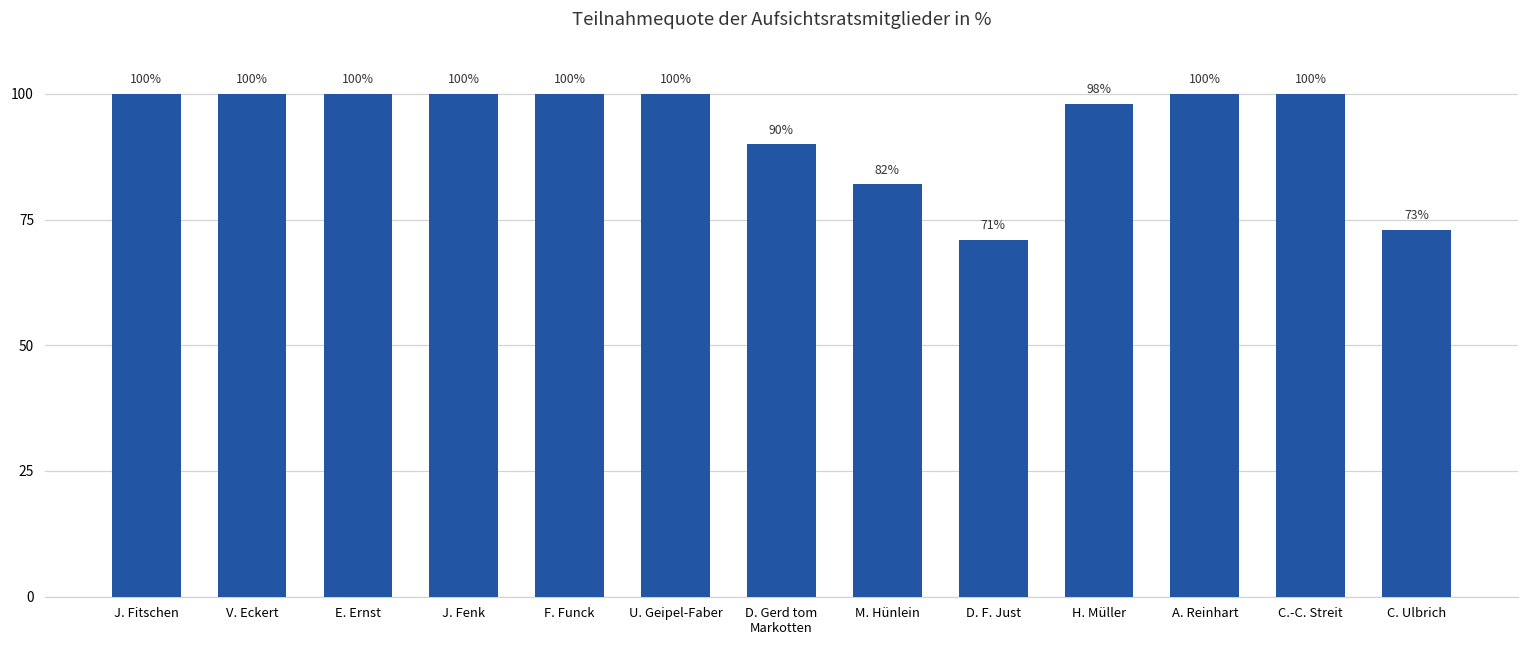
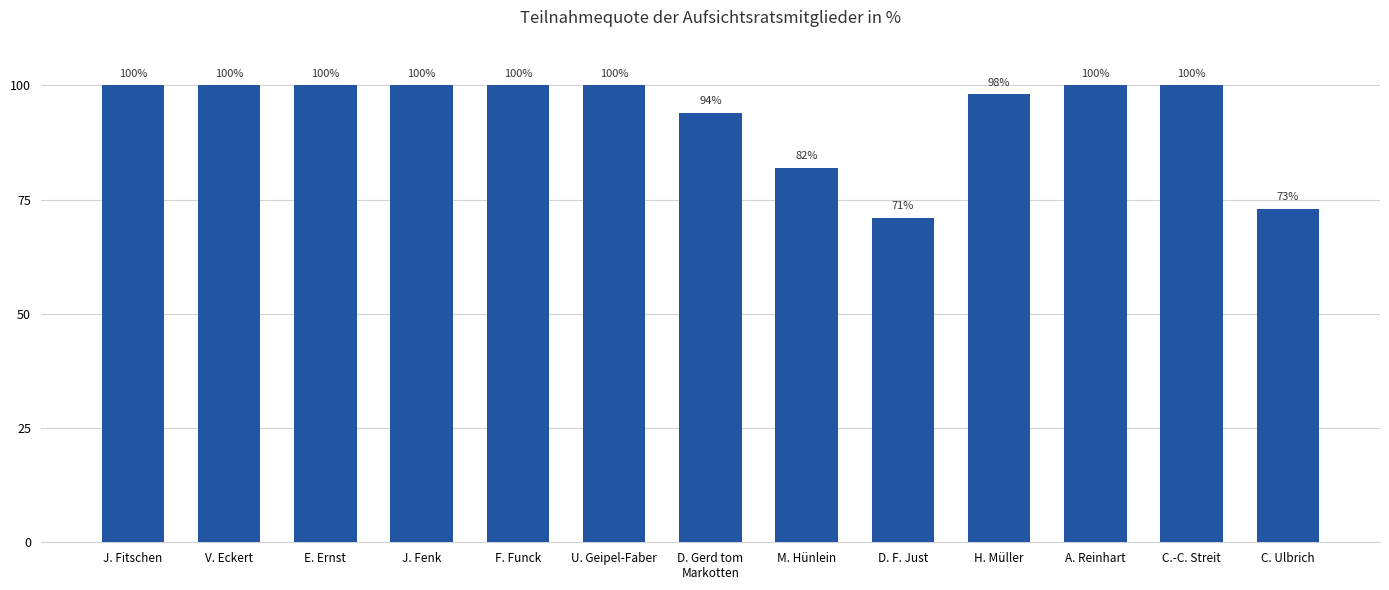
D. Gerd tom Markotten: 90% -> 94%
